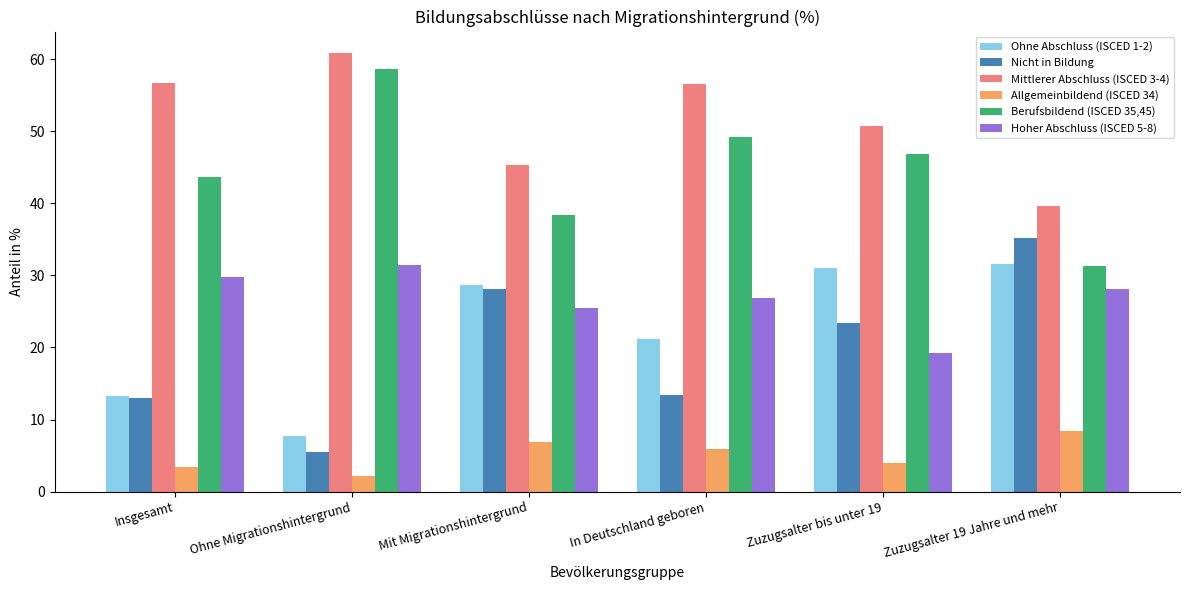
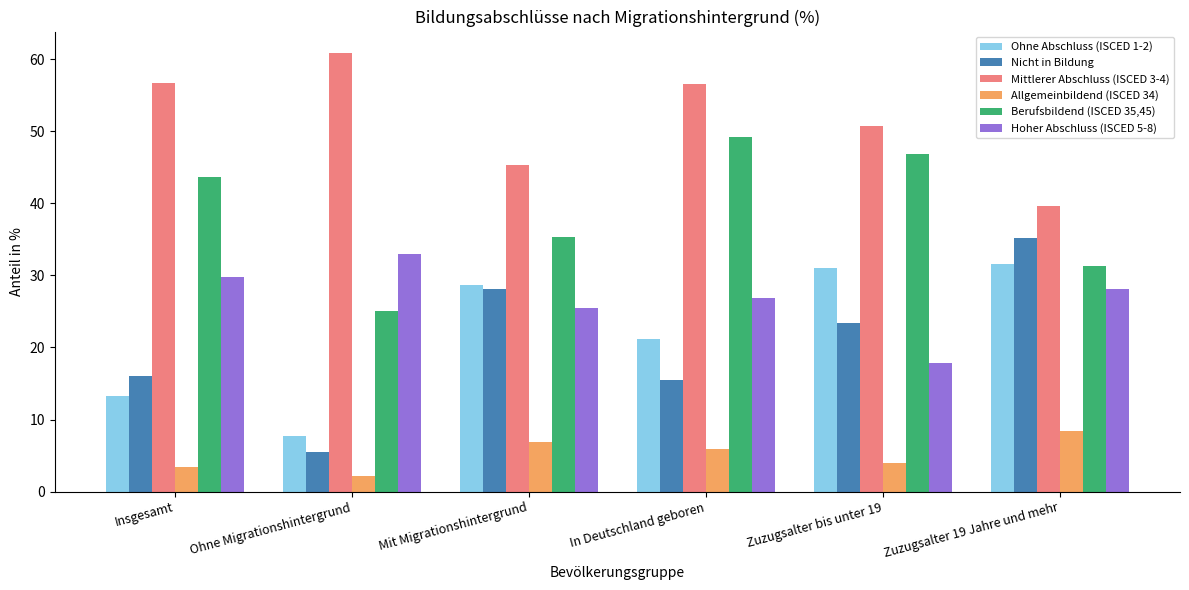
Nicht in Bildung, Insgesamt: 13 -> 16
Berufsbildend (ISCED 35,45), Ohne Migrationshintergrund: 59 -> 25
Hoher Abschluss (ISCED 5-8), Ohne Migrationshintergrund: 31 -> 33
Berufsbildend (ISCED 35,45), Mit Migrationshintergrund: 38 -> 35
Nicht in Bildung, In Deutschland geboren: 13 -> 15
Hoher Abschluss (ISCED 5-8), Zuzugsalter bis unter 19: 19 -> 18
